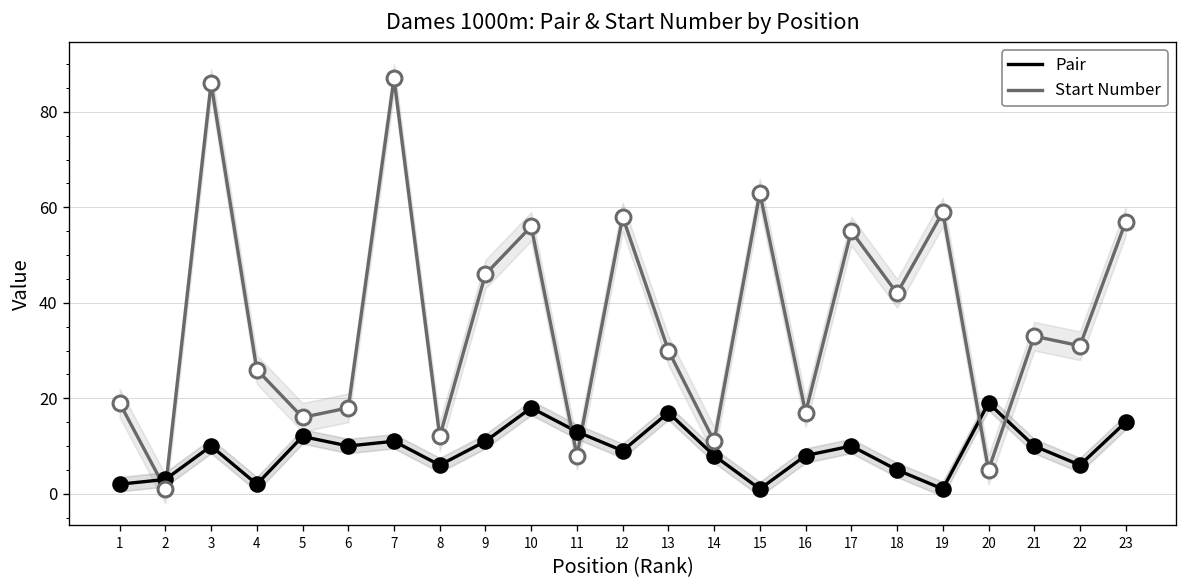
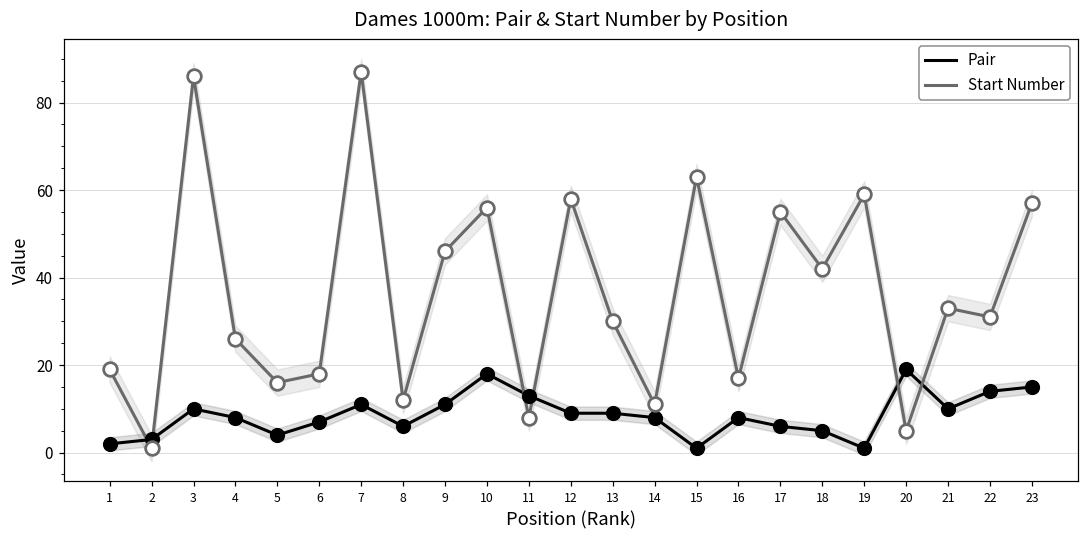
Pair, 4: 2 -> 8
Pair, 5: 12 -> 4
Pair, 6: 10 -> 7
Pair, 13: 17 -> 9
Pair, 17: 10 -> 6
Pair, 22: 6 -> 14
